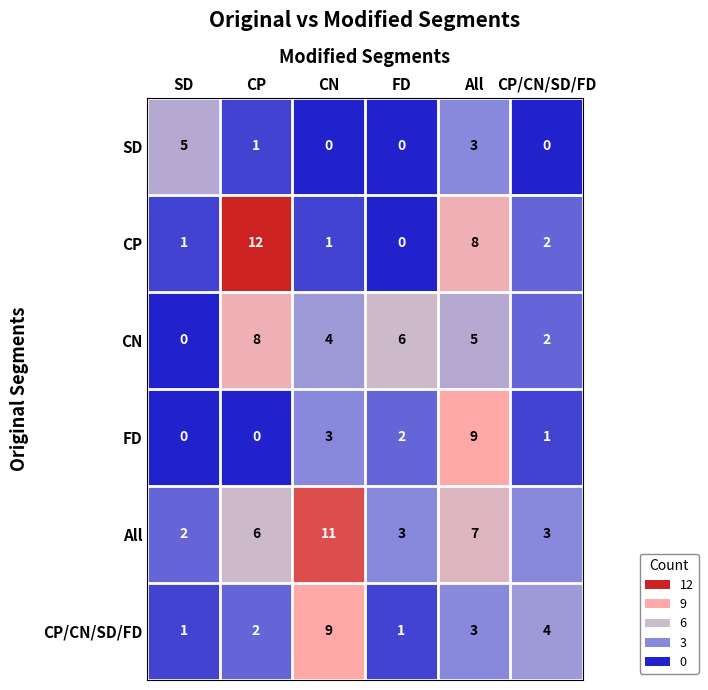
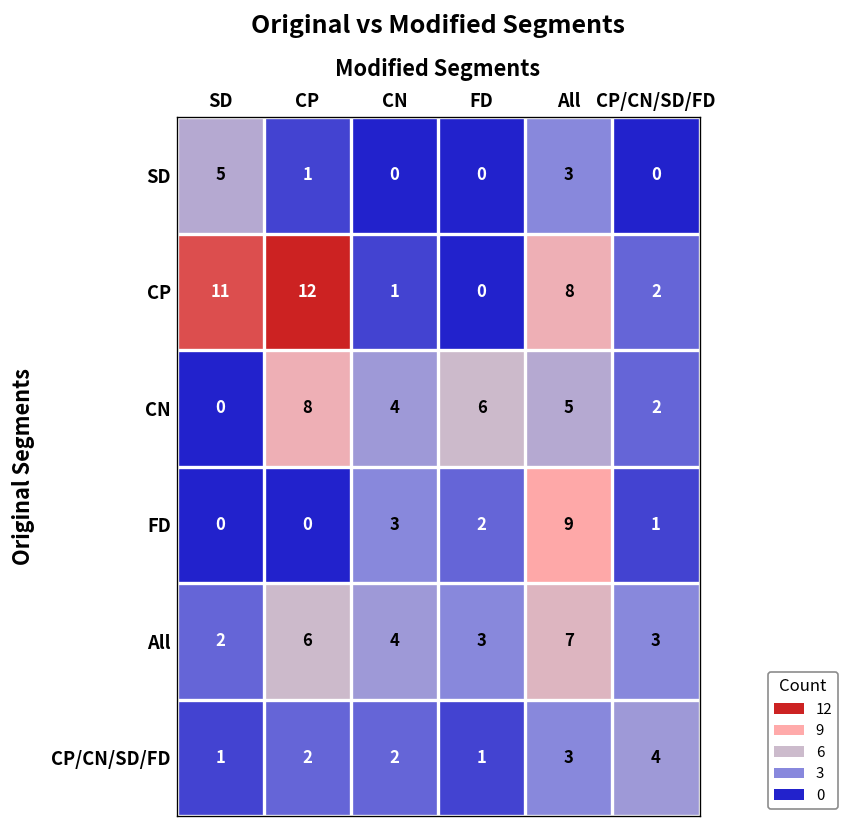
CP, SD: 1 -> 11
All, CN: 11 -> 4
CP/CN/SD/FD, CN: 9 -> 2
